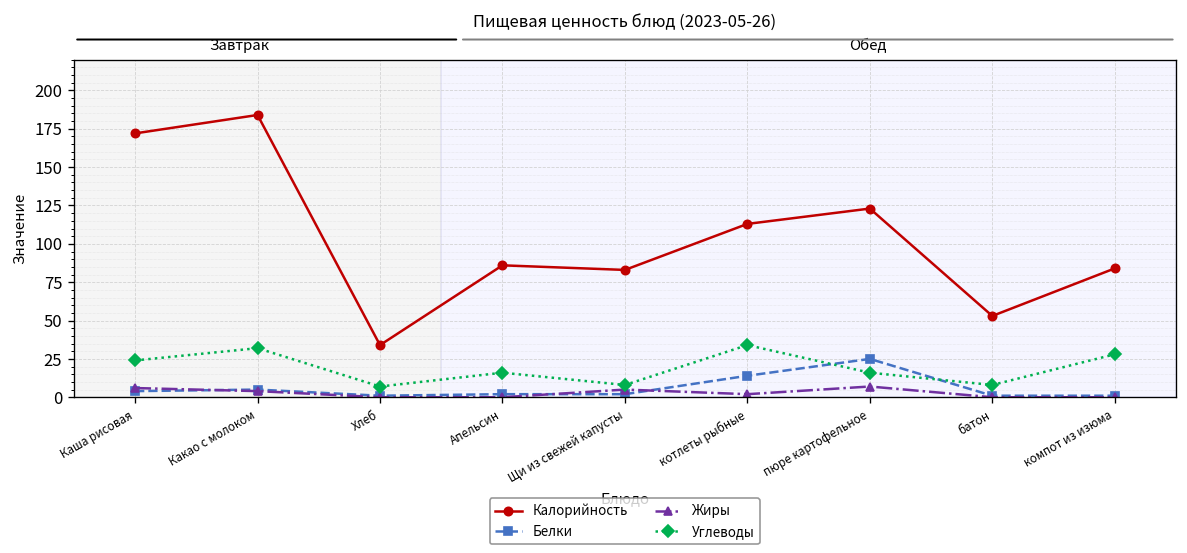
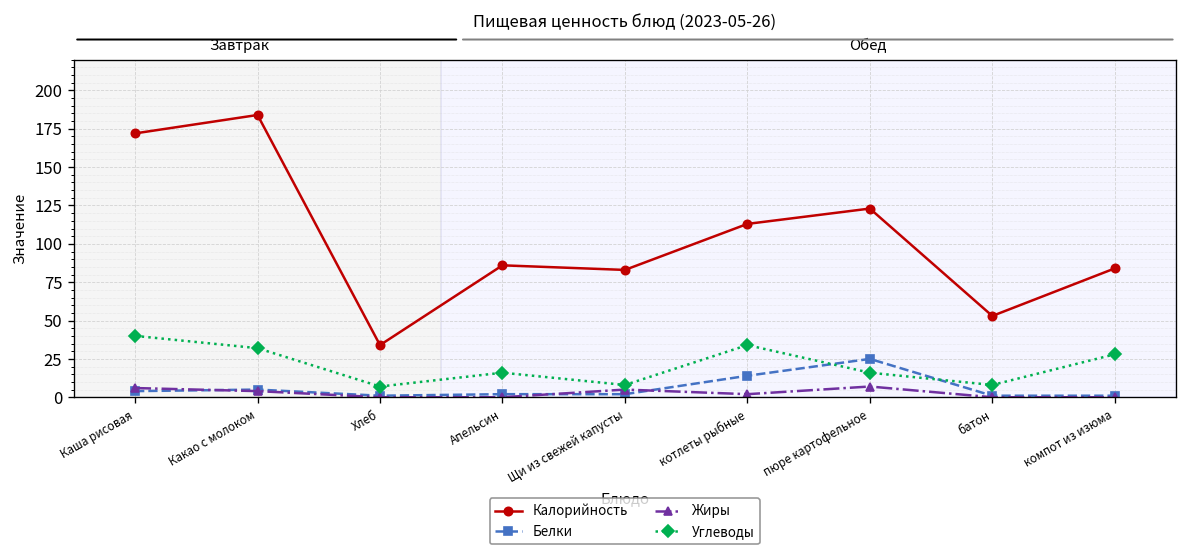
Углеводы, Каша рисовая: 24 -> 40
